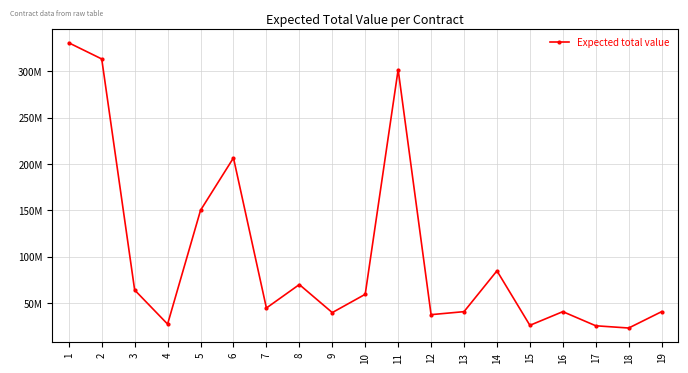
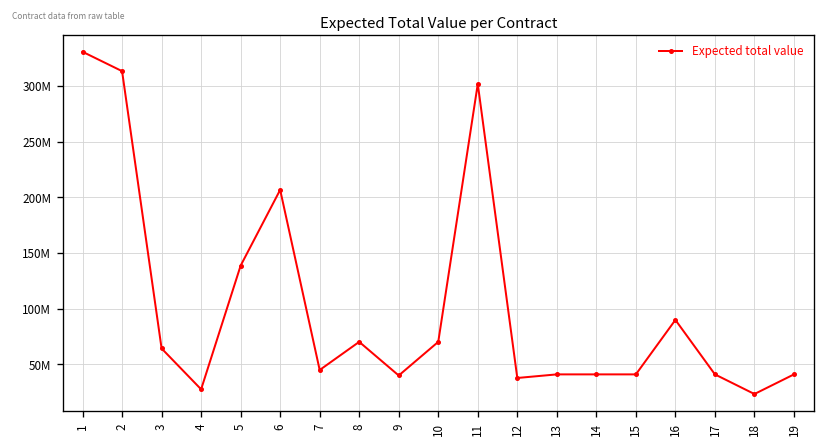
5: 150000000 -> 140000000
10: 60000000 -> 70000000
14: 80000000 -> 40000000
15: 30000000 -> 40000000
16: 40000000 -> 90000000
17: 30000000 -> 40000000
